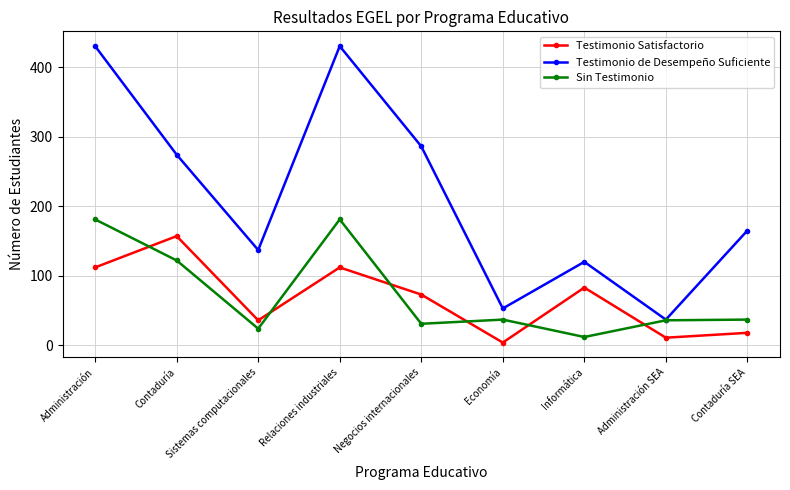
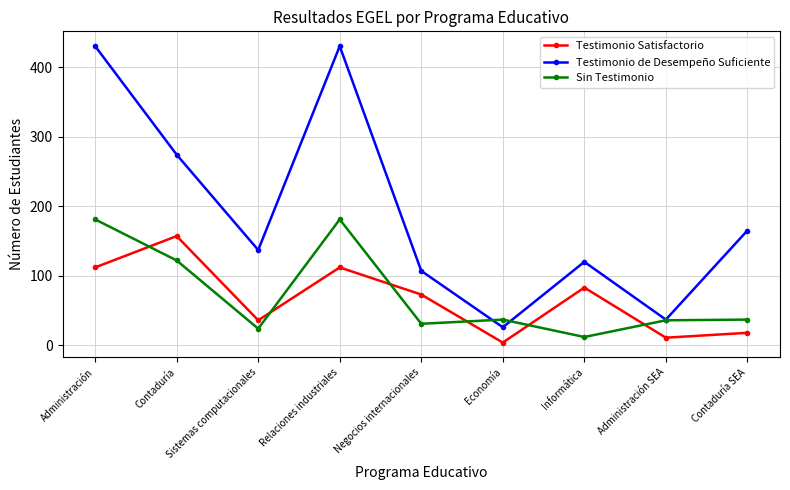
Testimonio de Desempeño Suficiente, Negocios internacionales: 290 -> 110
Testimonio de Desempeño Suficiente, Economía: 50 -> 30
